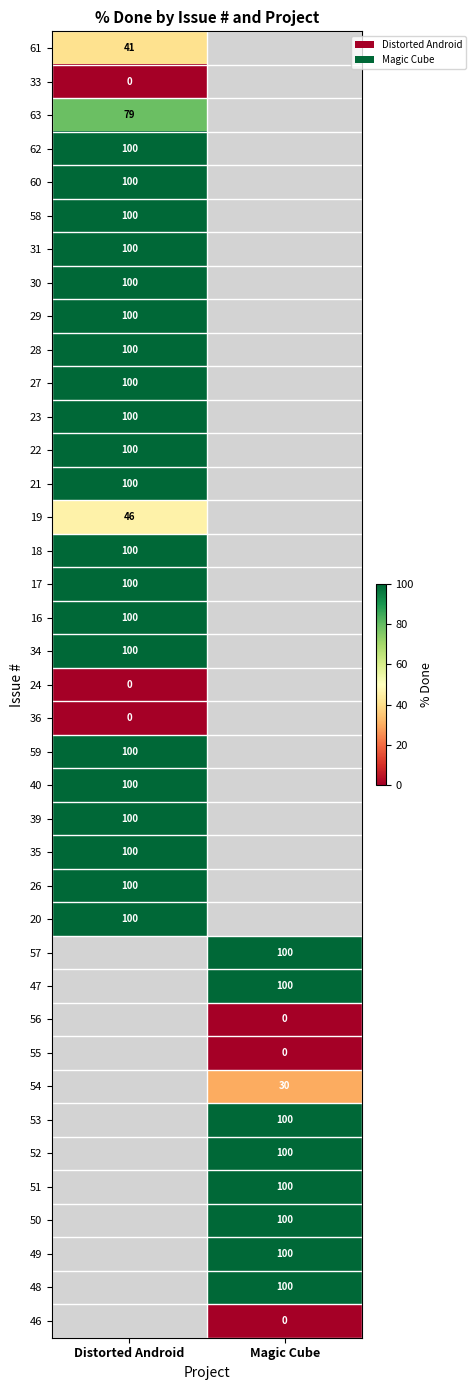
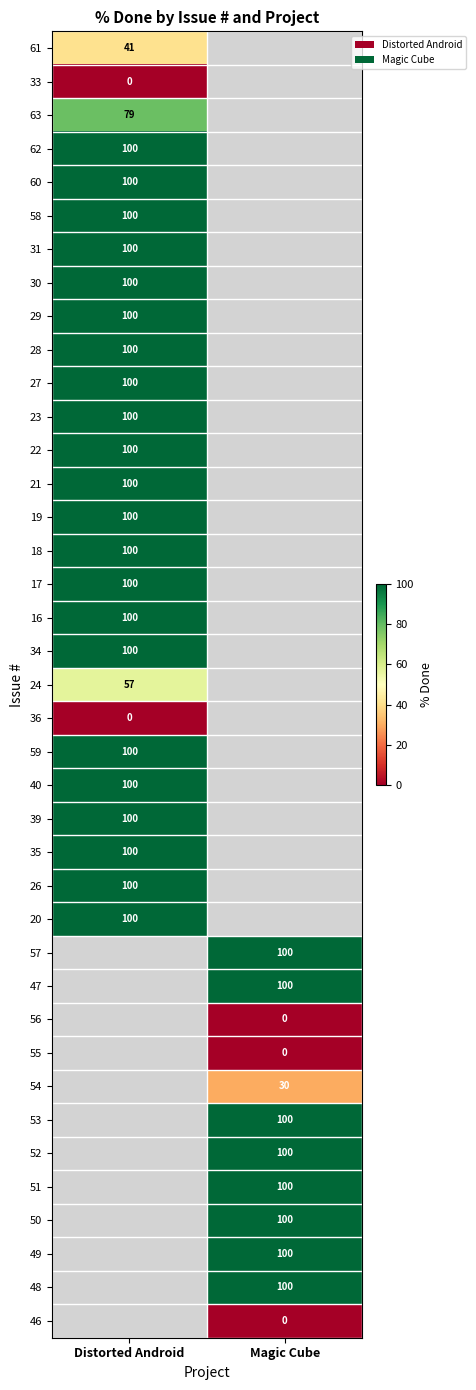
19, Distorted Android: 46 -> 100
24, Distorted Android: 0 -> 57
